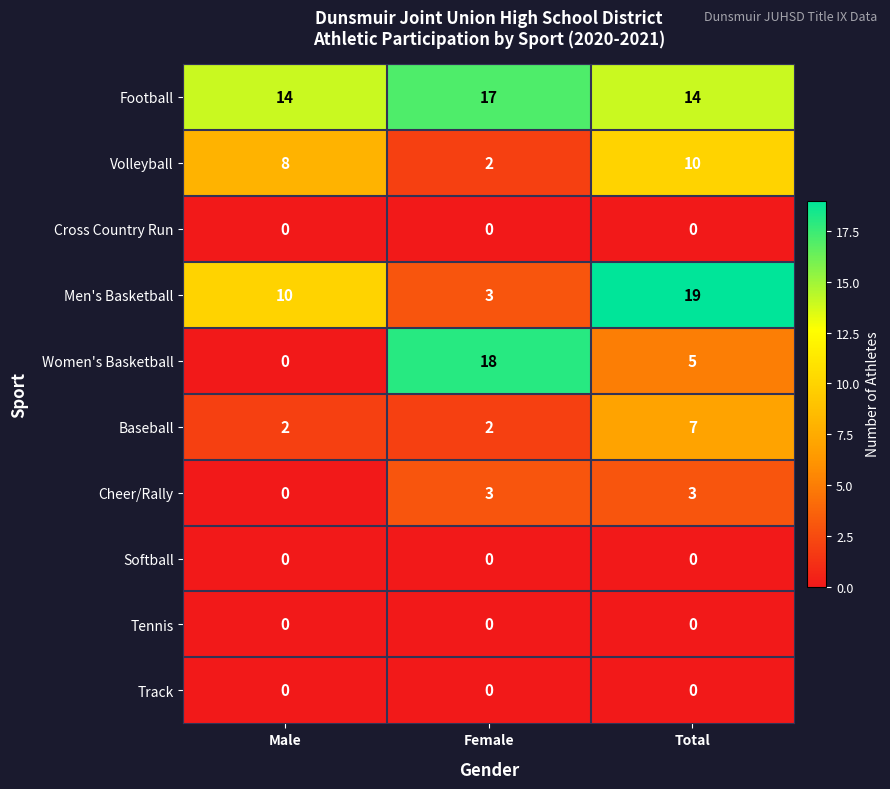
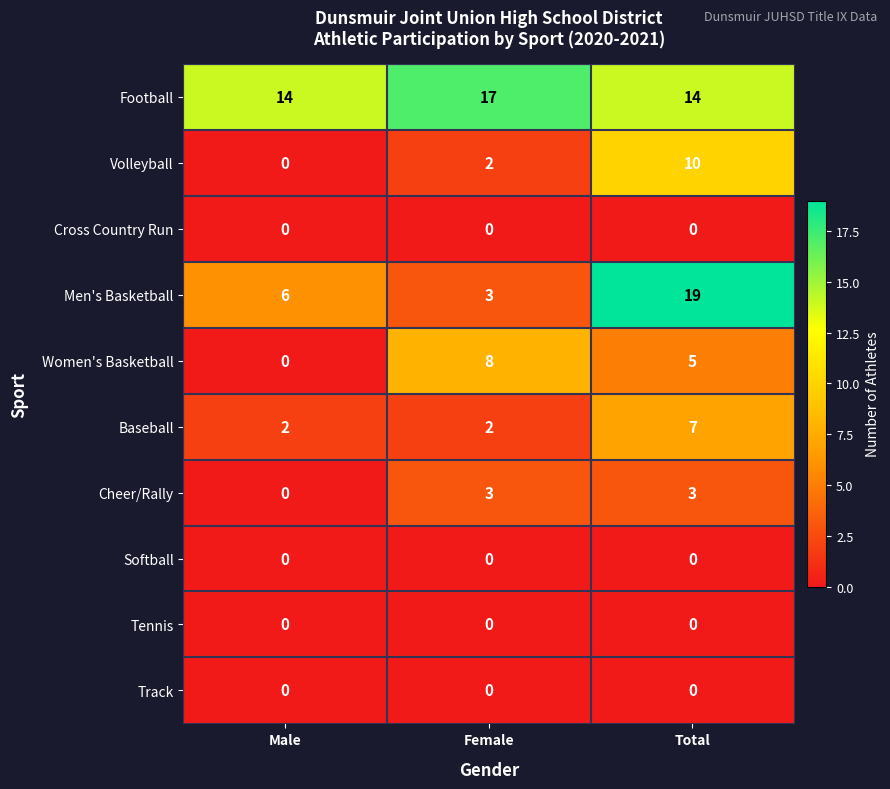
Volleyball, Male: 8 -> 0
Men's Basketball, Male: 10 -> 6
Women's Basketball, Female: 18 -> 8
